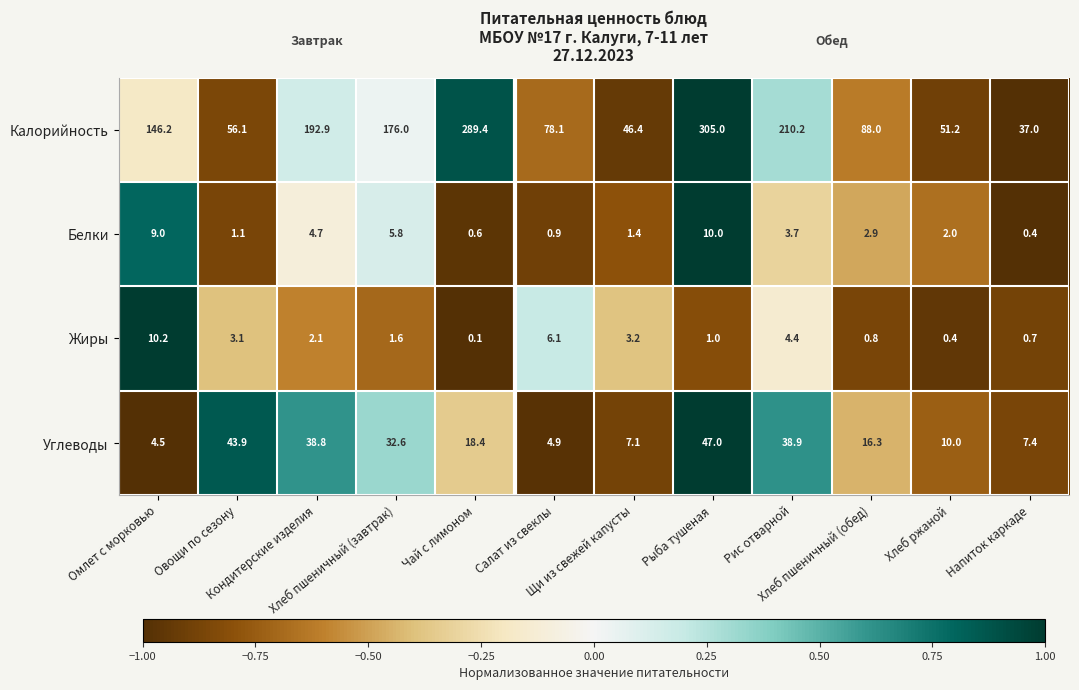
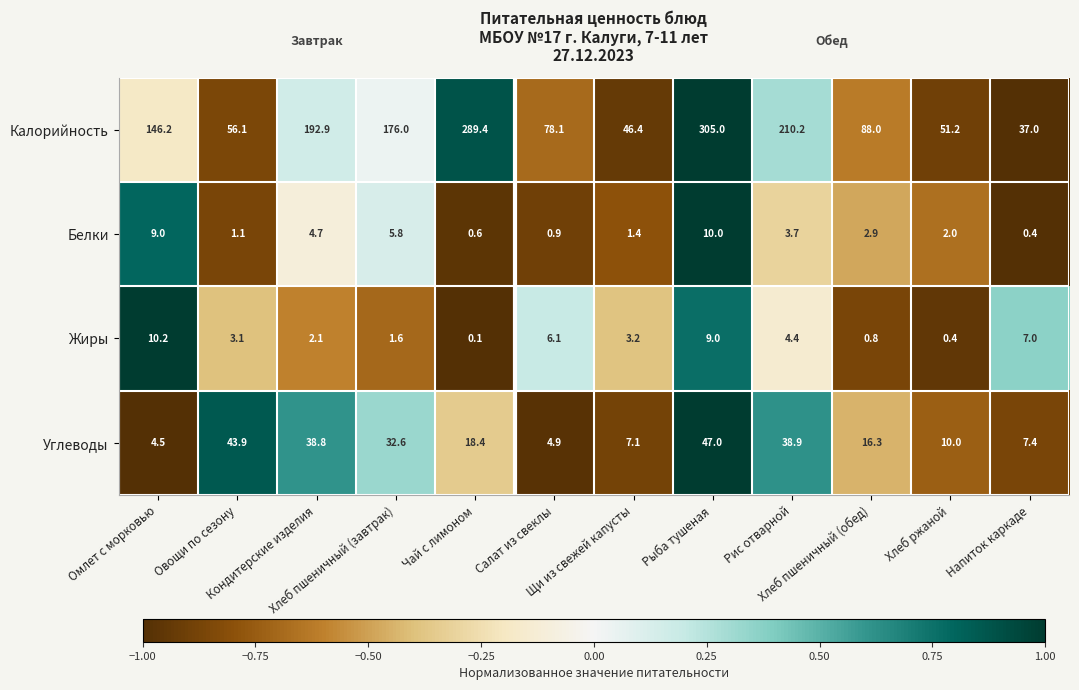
Жиры, Рыба тушеная: 1.0 -> 9.0
Жиры, Напиток каркаде: 0.7 -> 7.0
